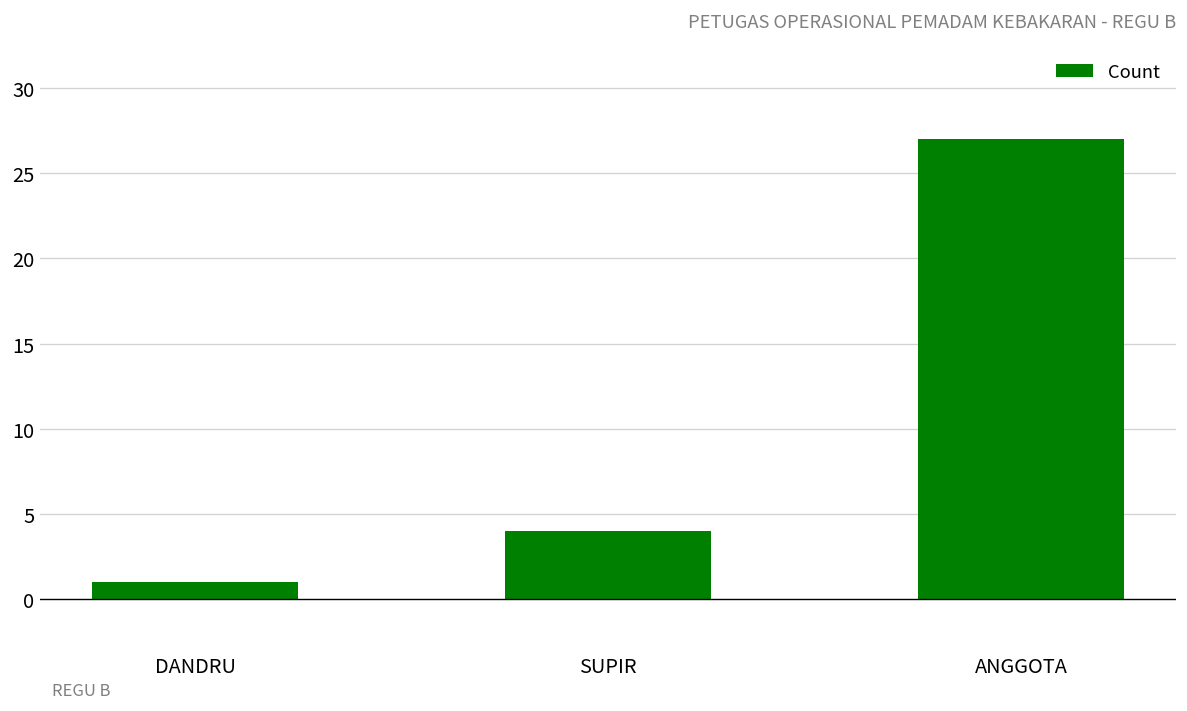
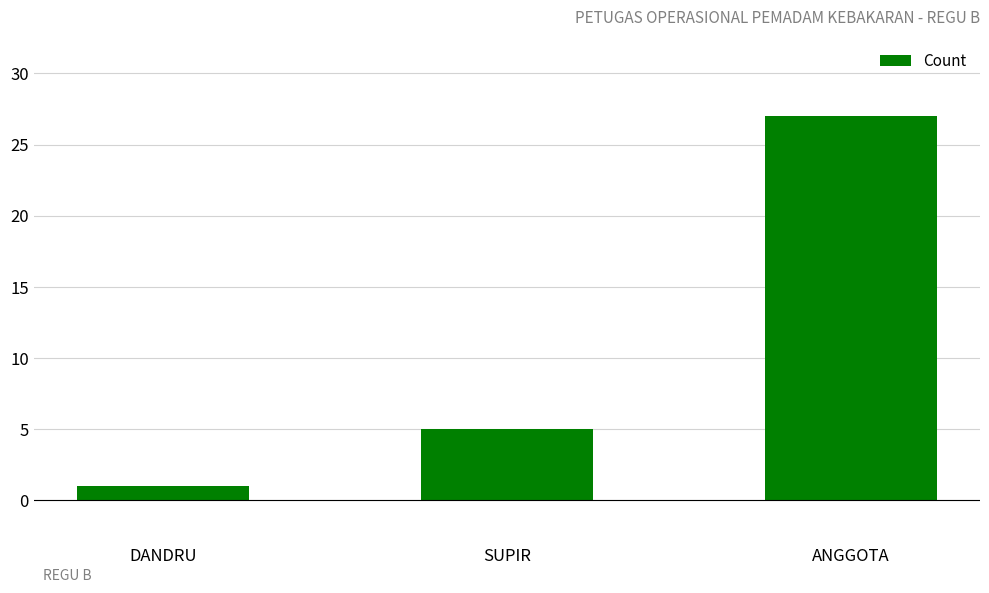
SUPIR: 4 -> 5
